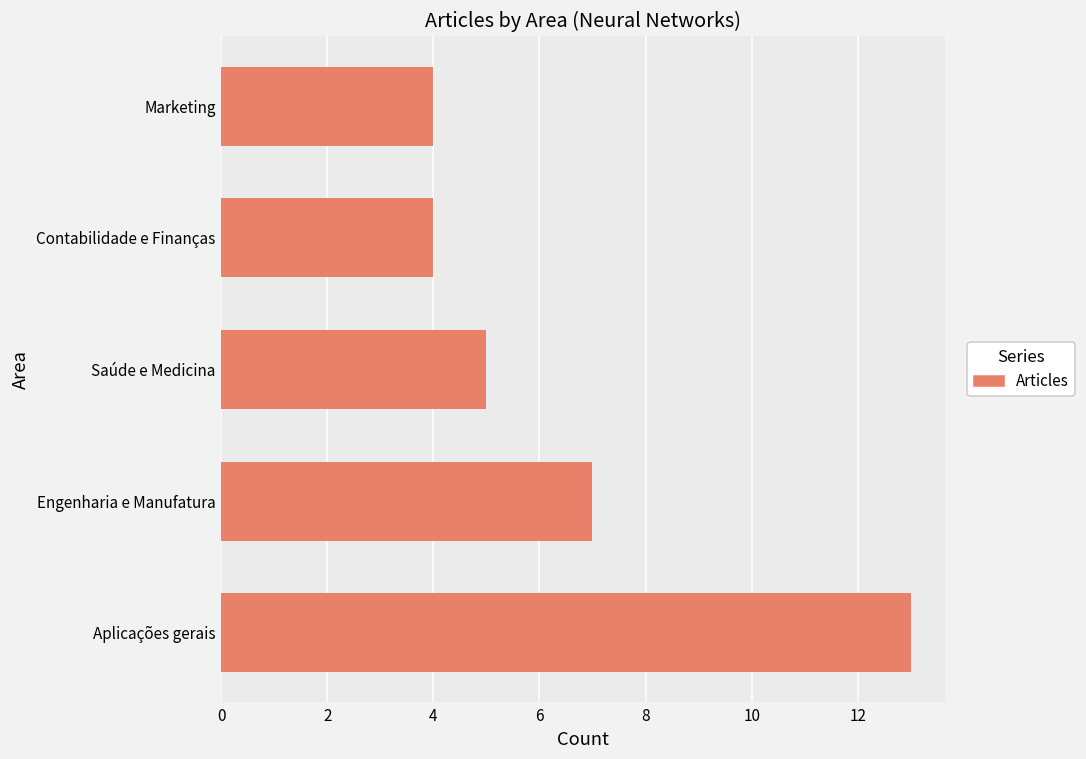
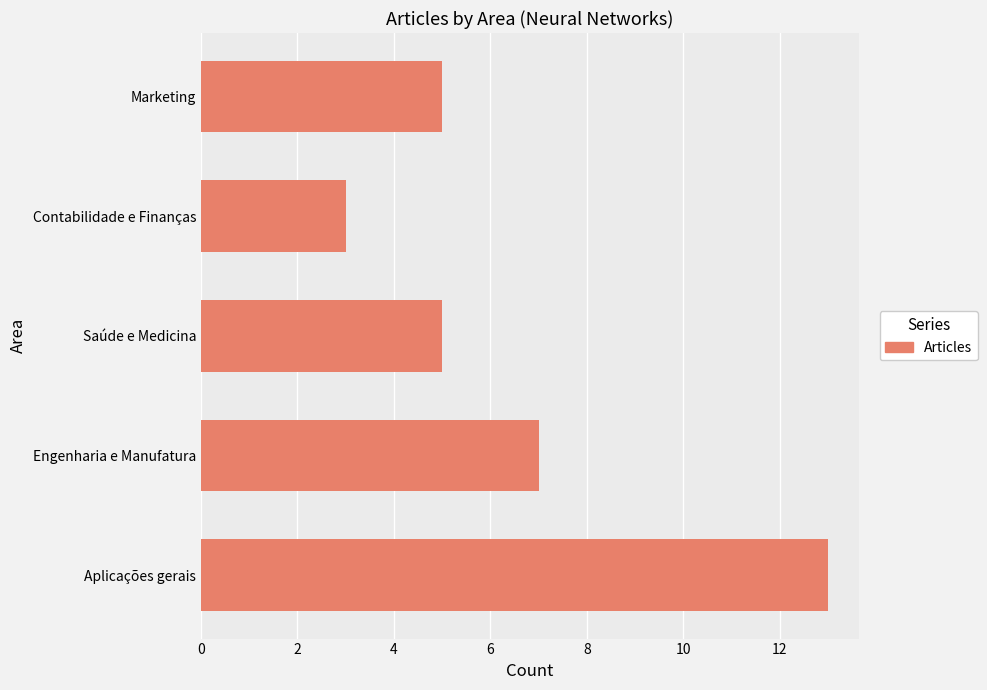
Marketing: 4 -> 5
Contabilidade e Finanças: 4 -> 3
